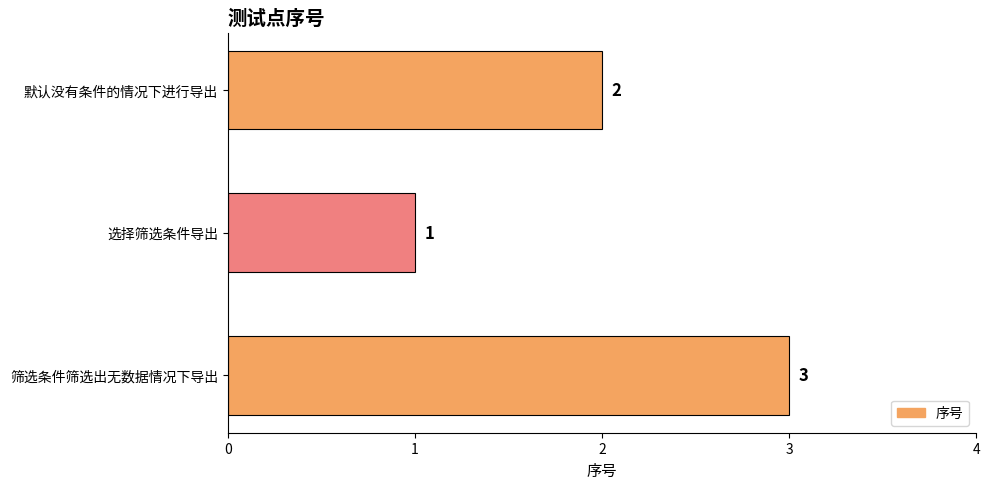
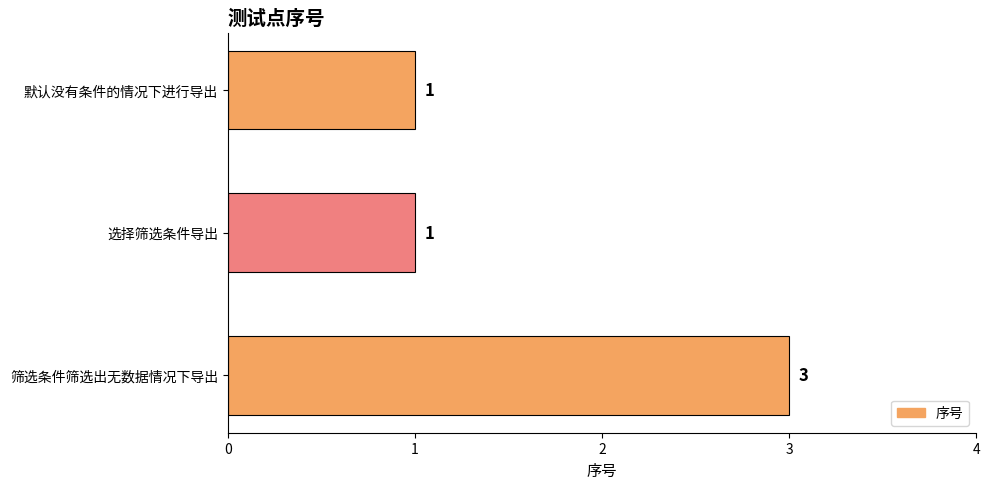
默认没有条件的情况下进行导出: 2 -> 1
